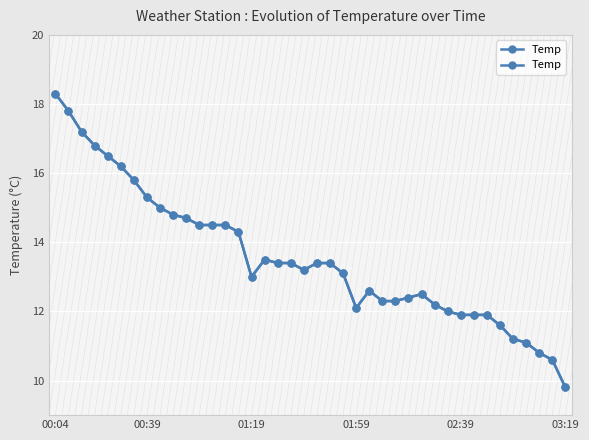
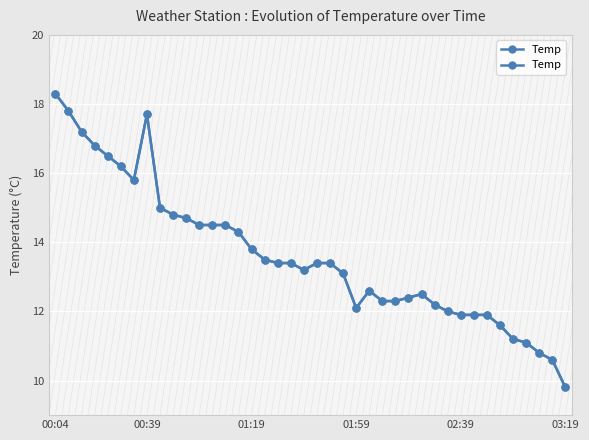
Temp, 00:39: 15.3 -> 17.7
Temp, 01:19: 13.0 -> 13.8
